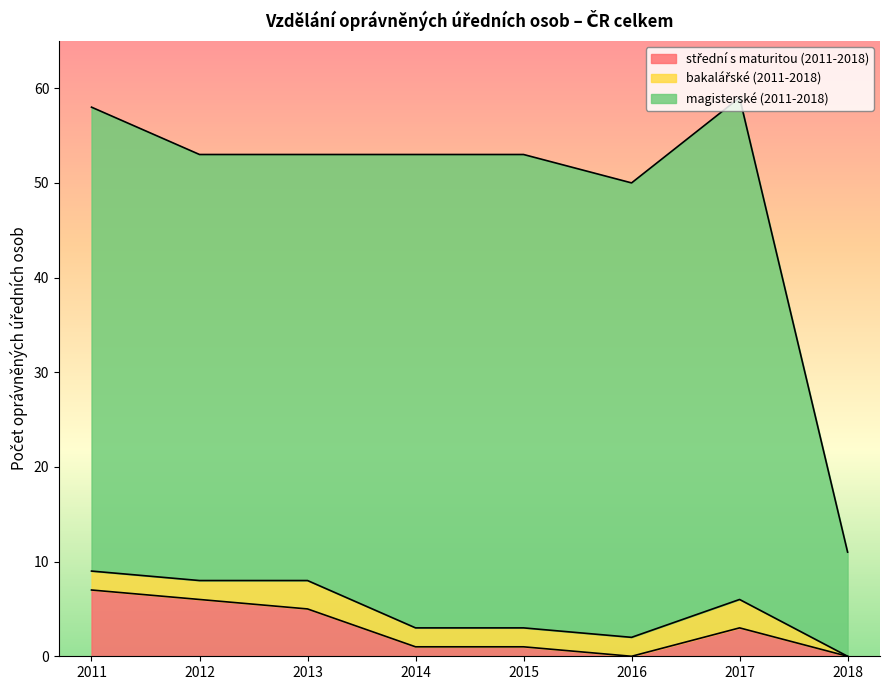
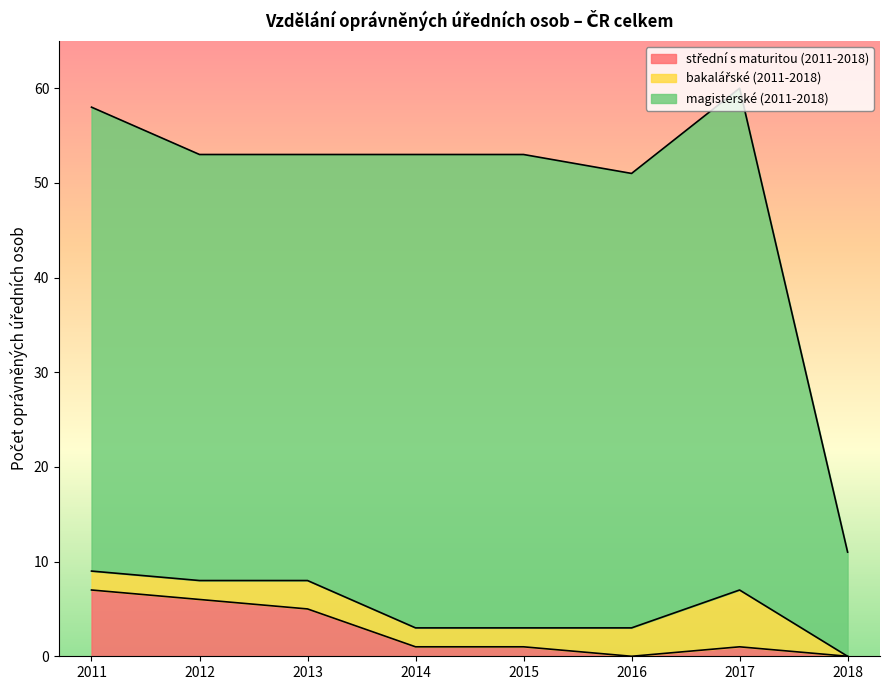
bakalářské (2011-2018), 2016: 2 -> 3
střední s maturitou (2011-2018), 2017: 3 -> 1
bakalářské (2011-2018), 2017: 3 -> 6
